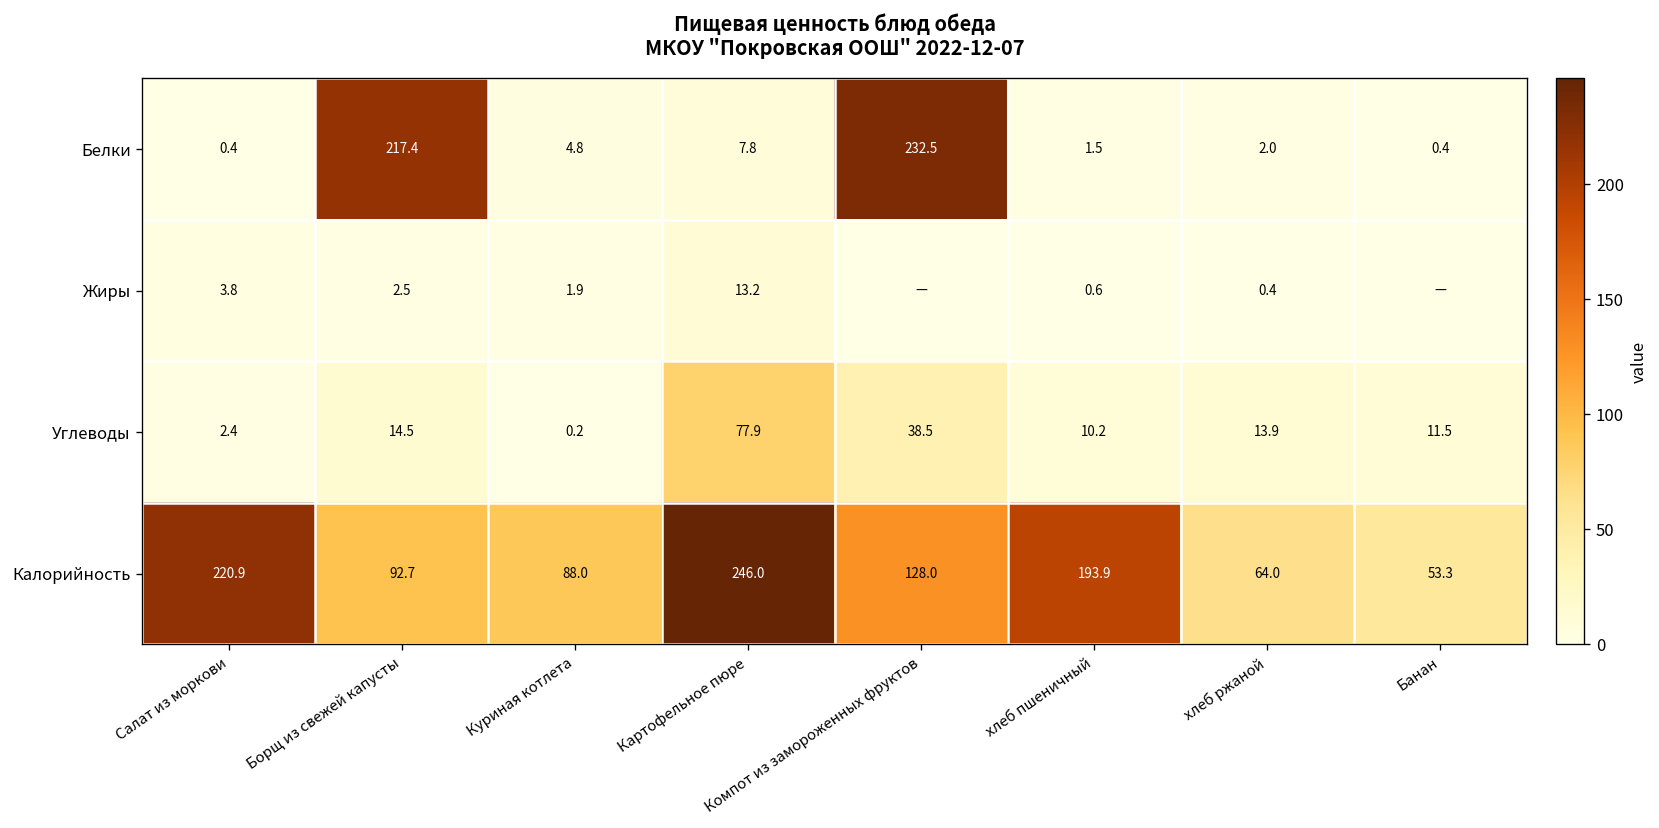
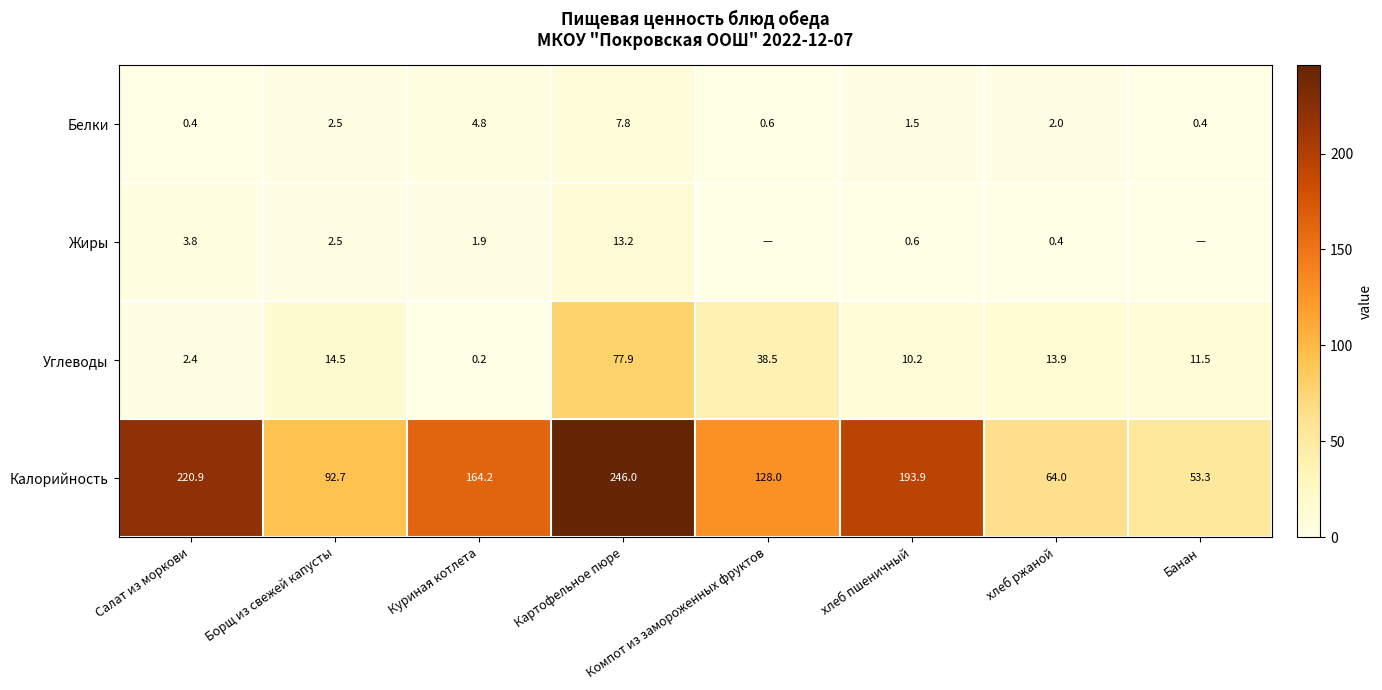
Белки, Борщ из свежей капусты: 217.4 -> 2.5
Белки, Компот из замороженных фруктов: 232.5 -> 0.6
Калорийность, Куриная котлета: 88.0 -> 164.2
